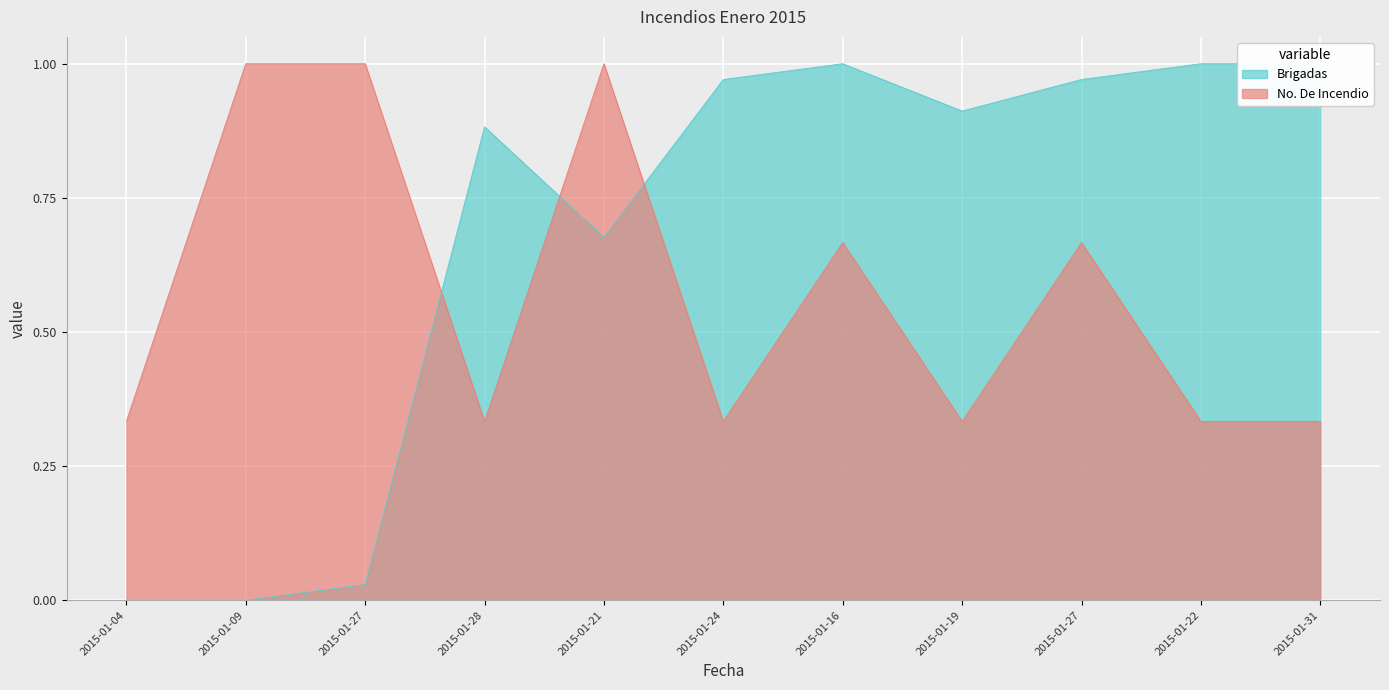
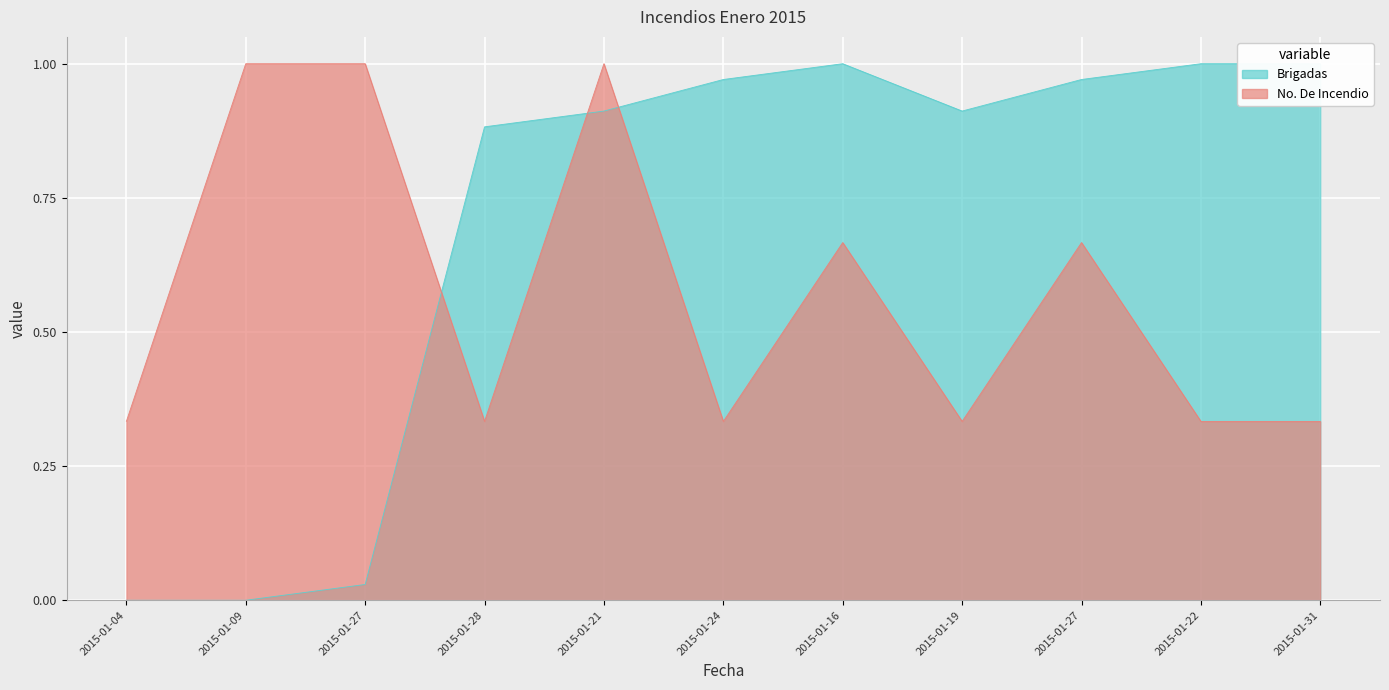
Brigadas, 2015-01-21: 0.68 -> 0.91
